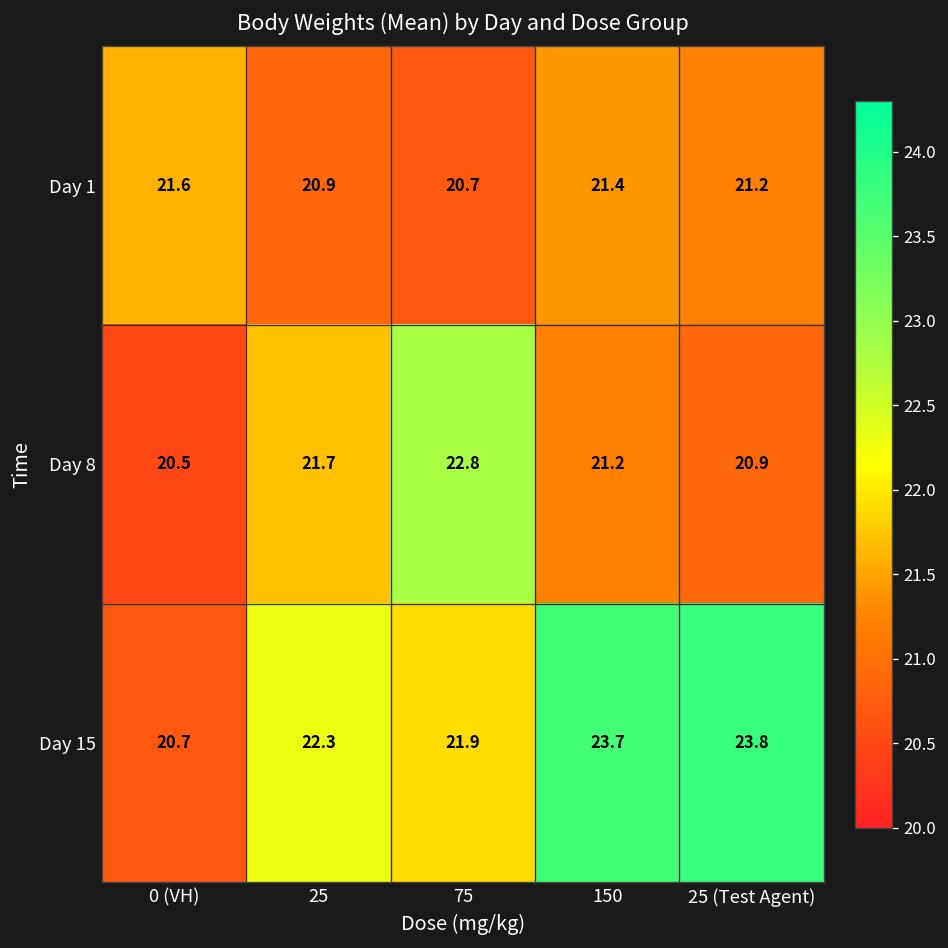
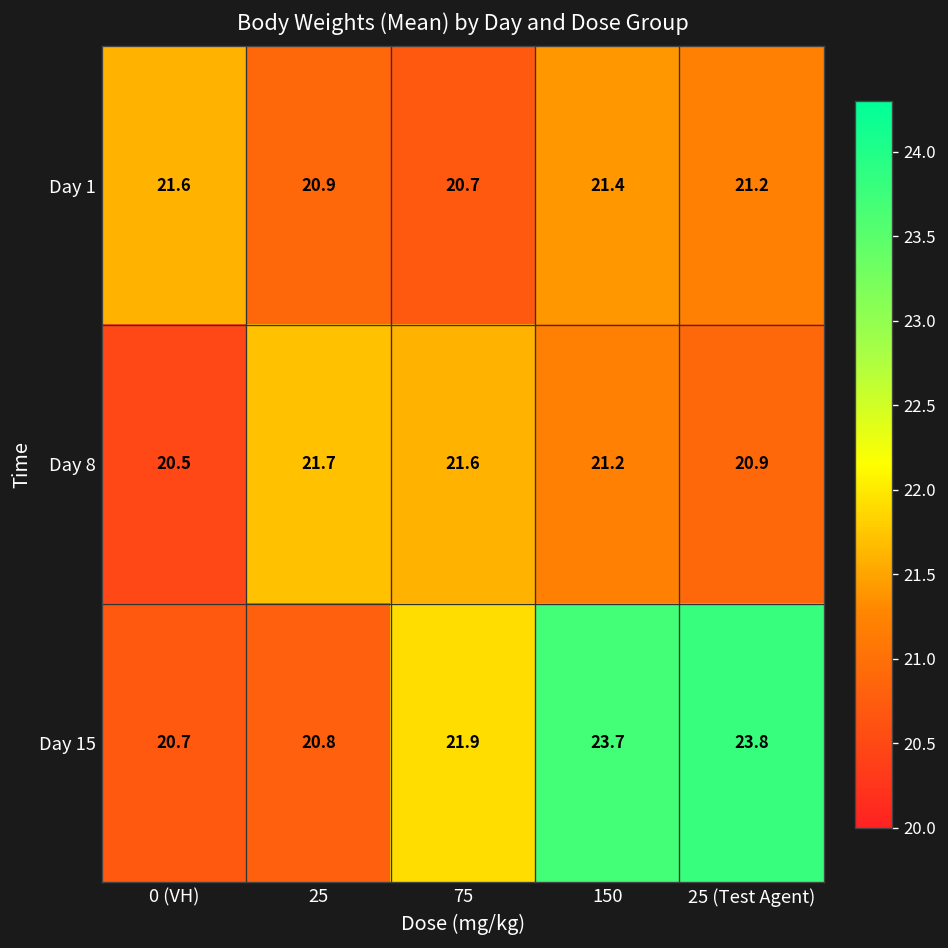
Day 8, 75: 22.8 -> 21.6
Day 15, 25: 22.3 -> 20.8
